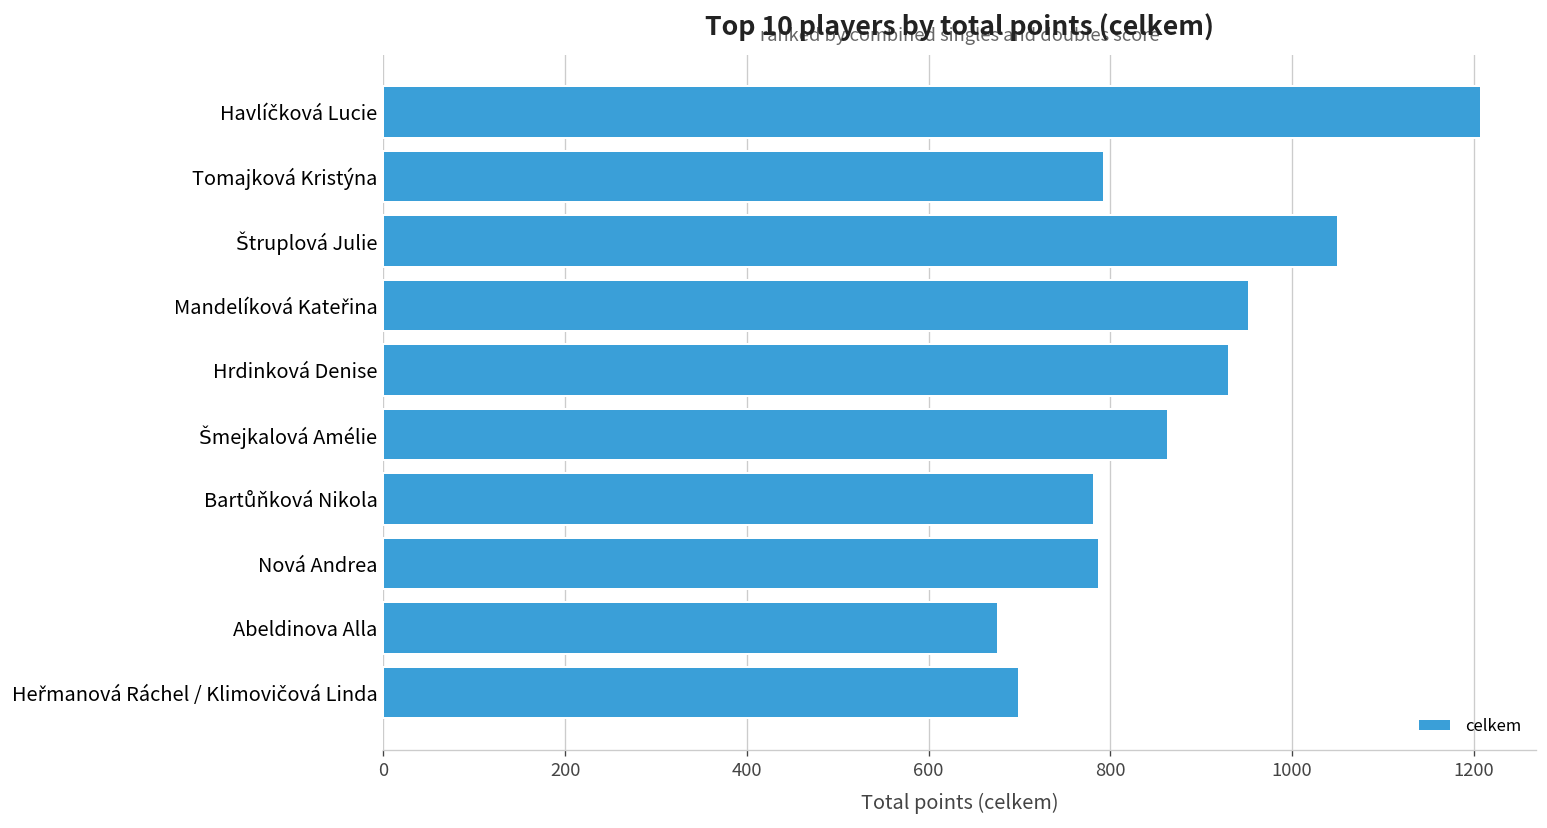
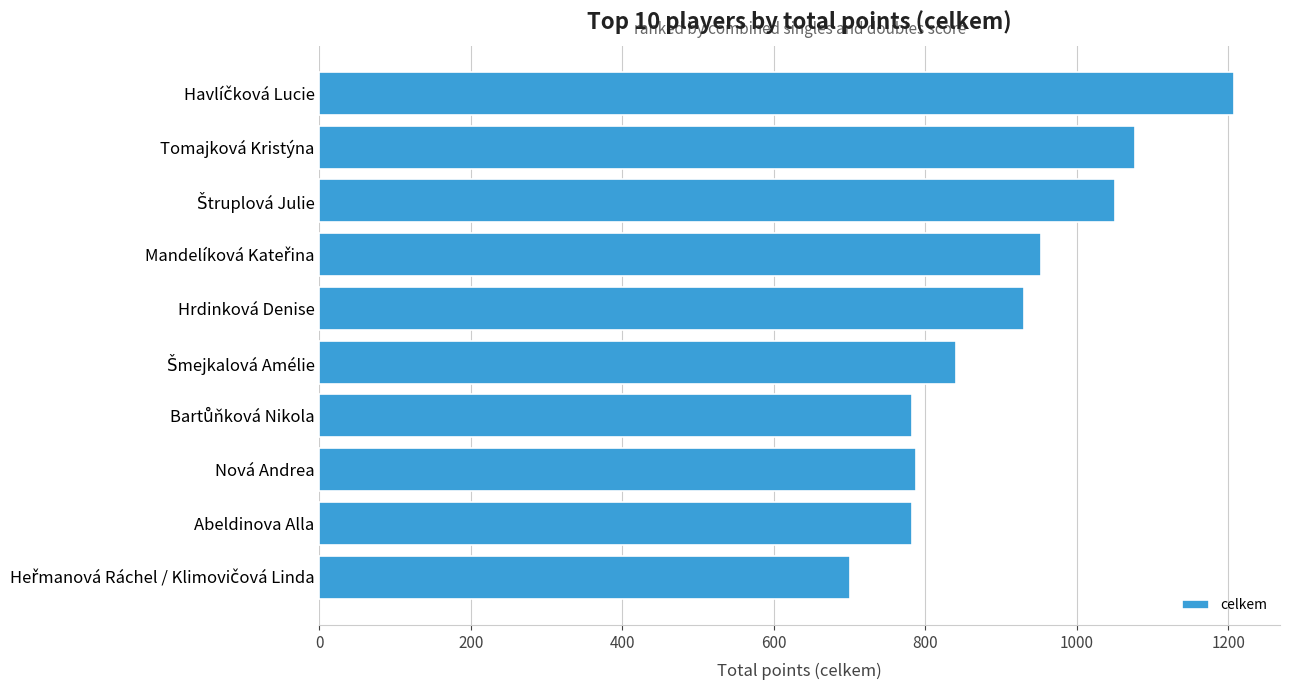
Tomajková Kristýna: 790 -> 1080
Šmejkalová Amélie: 860 -> 840
Abeldinova Alla: 680 -> 780
